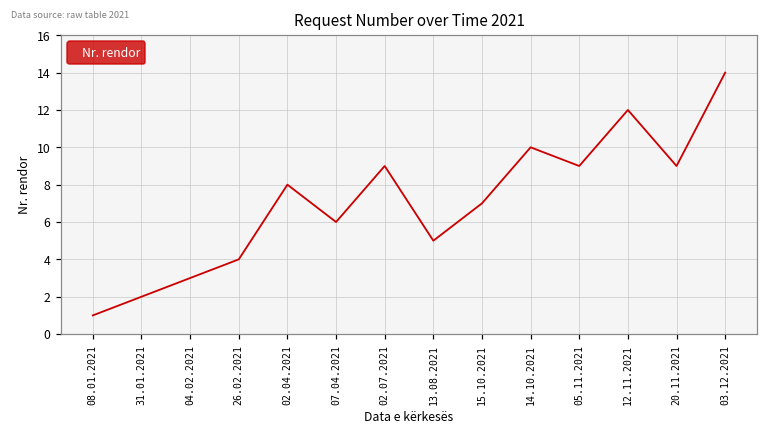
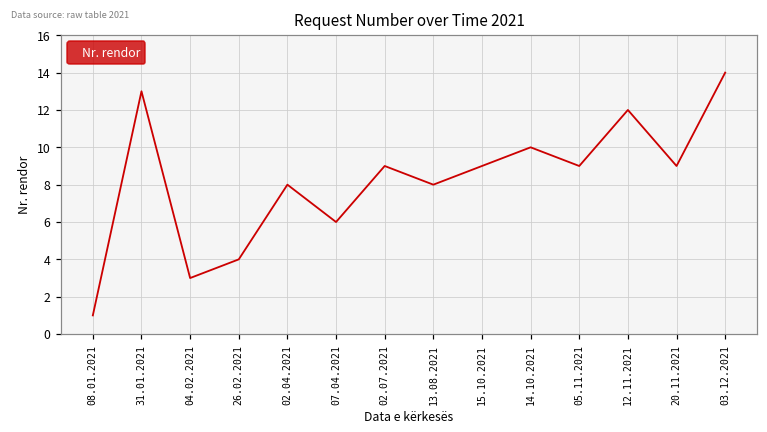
31.01.2021: 2 -> 13
13.08.2021: 5 -> 8
15.10.2021: 7 -> 9
